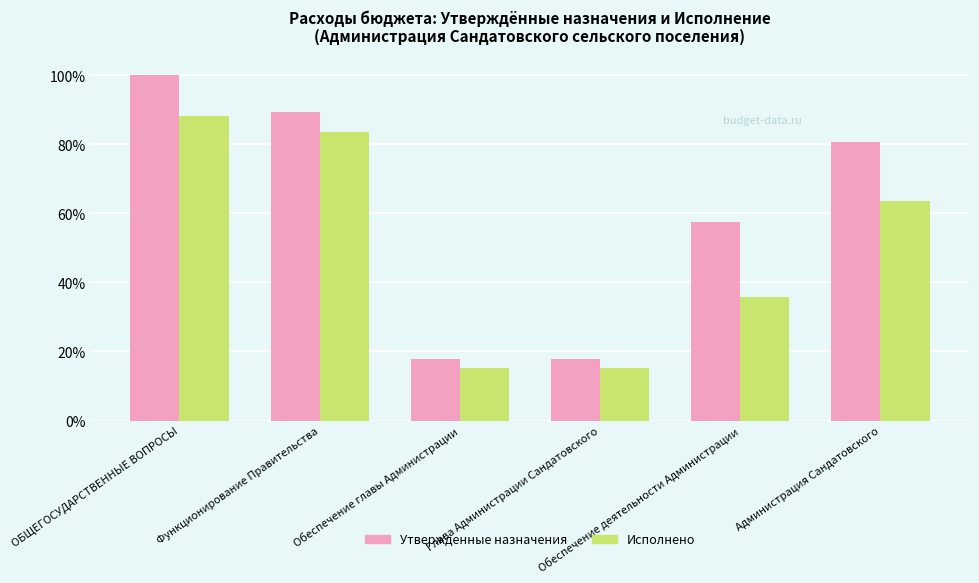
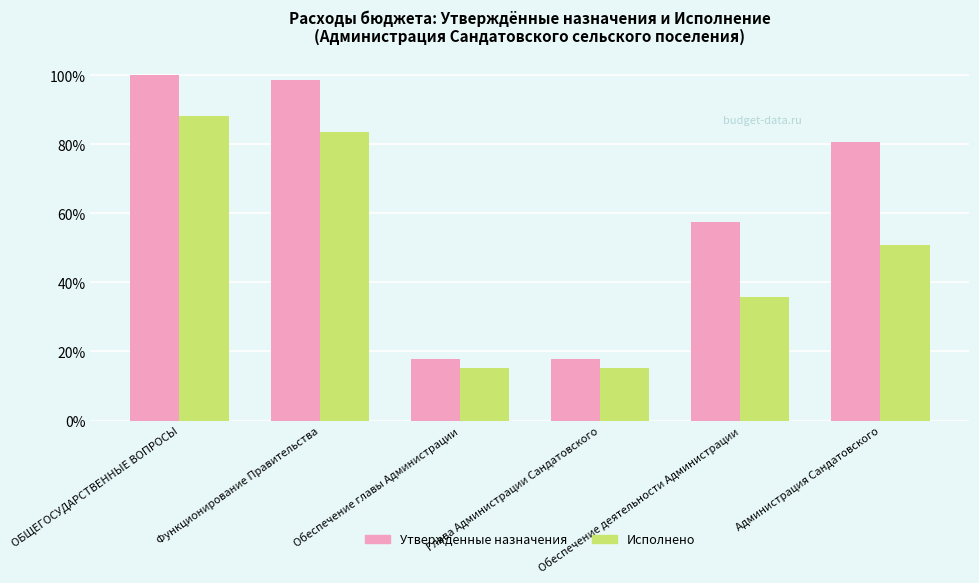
Утвержденные назначения, Функционирование Правительства: 89% -> 99%
Исполнено, Администрация Сандатовского: 64% -> 51%
